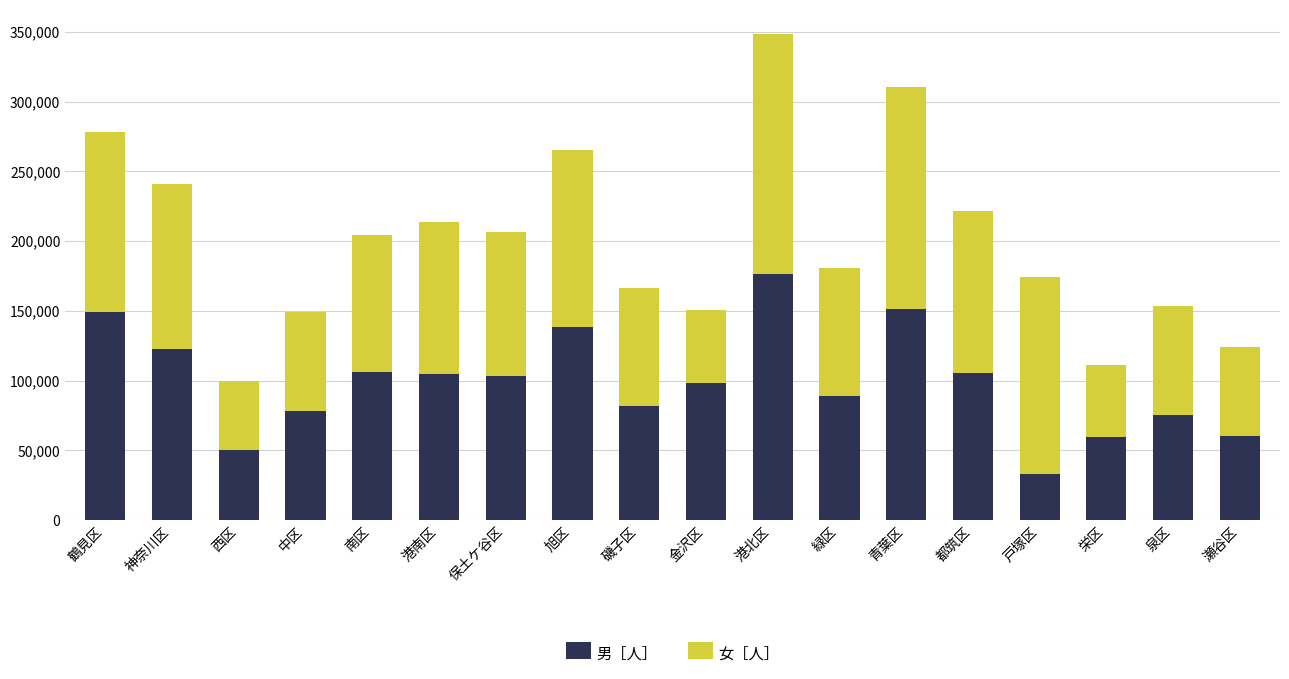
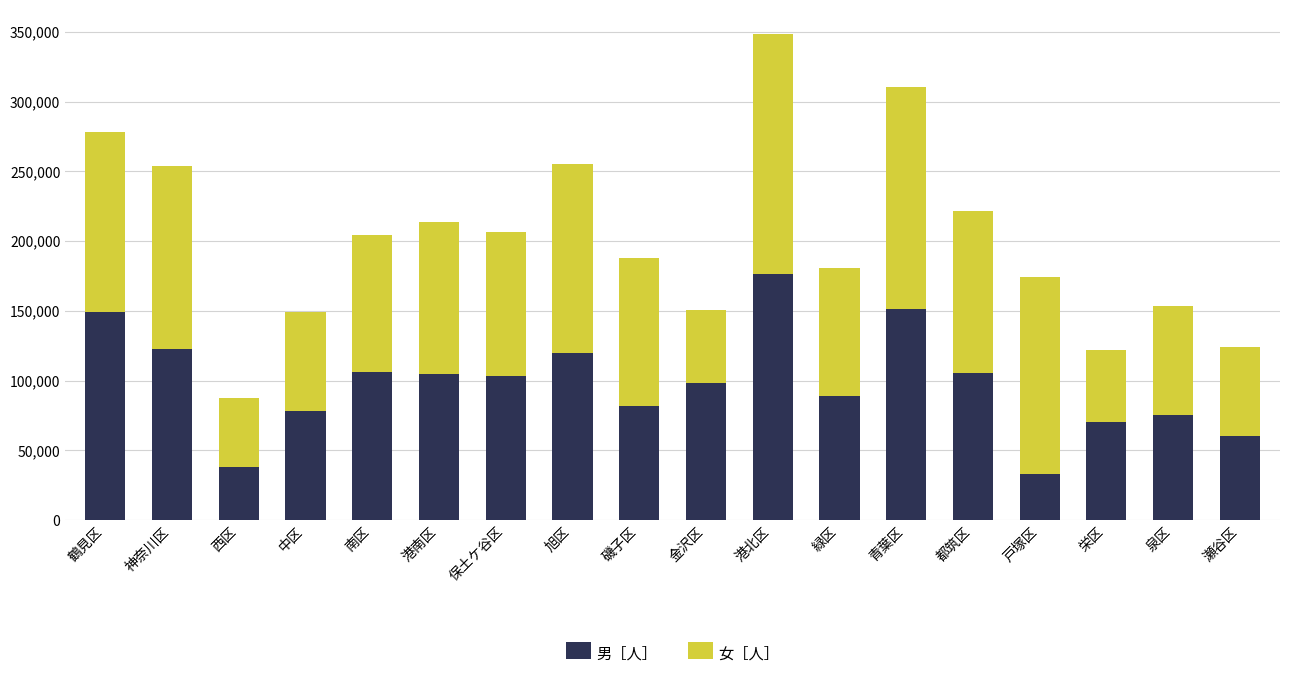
女［人］, 神奈川区: 119,000 -> 131,000
男［人］, 西区: 50,000 -> 38,000
男［人］, 旭区: 138,000 -> 119,000
女［人］, 旭区: 127,000 -> 136,000
女［人］, 磯子区: 85,000 -> 106,000
男［人］, 栄区: 59,000 -> 70,000
